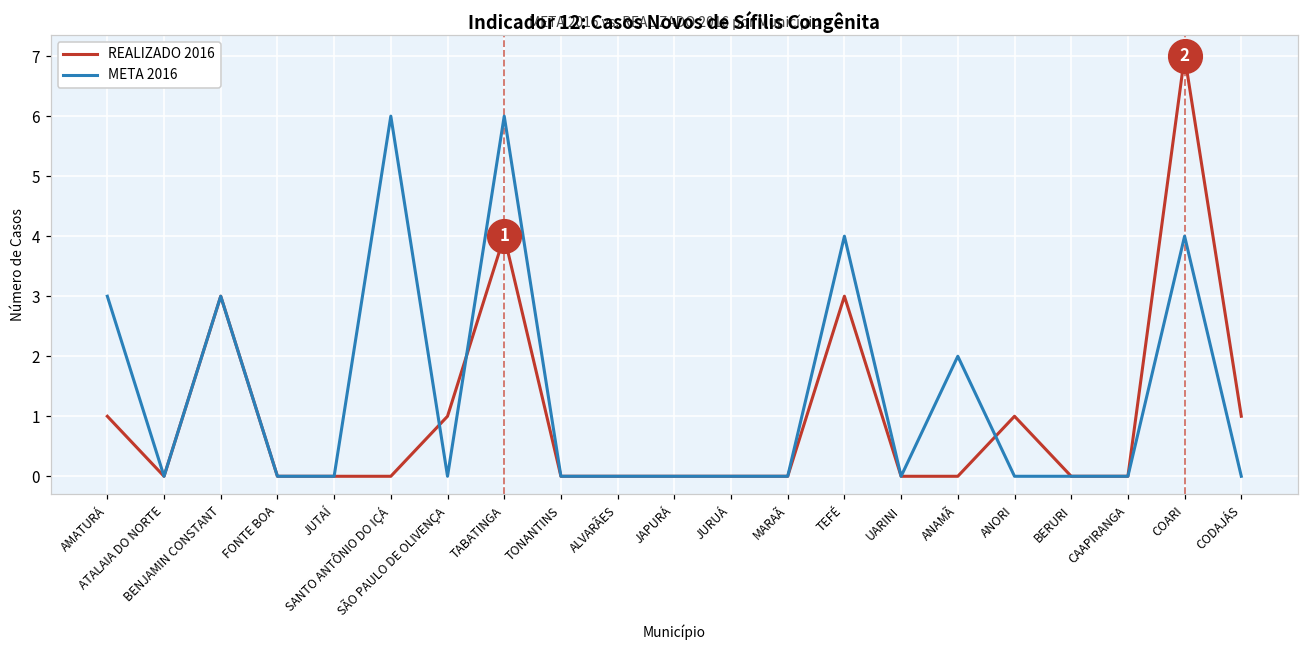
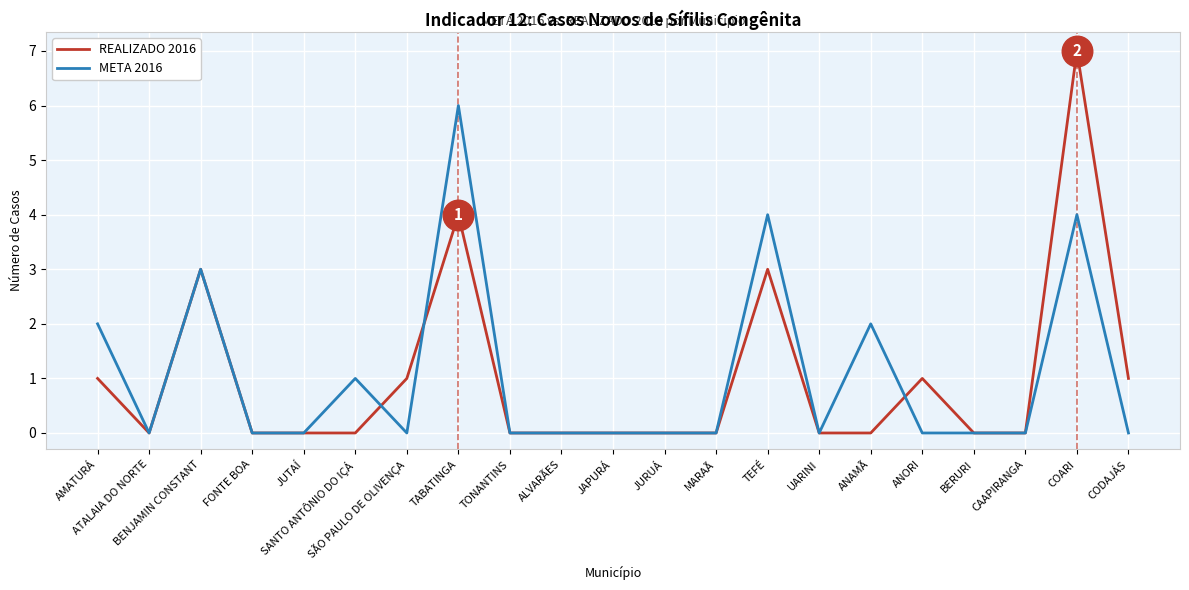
META 2016, AMATURÁ: 3 -> 2
META 2016, SANTO ANTÔNIO DO IÇÁ: 6 -> 1
